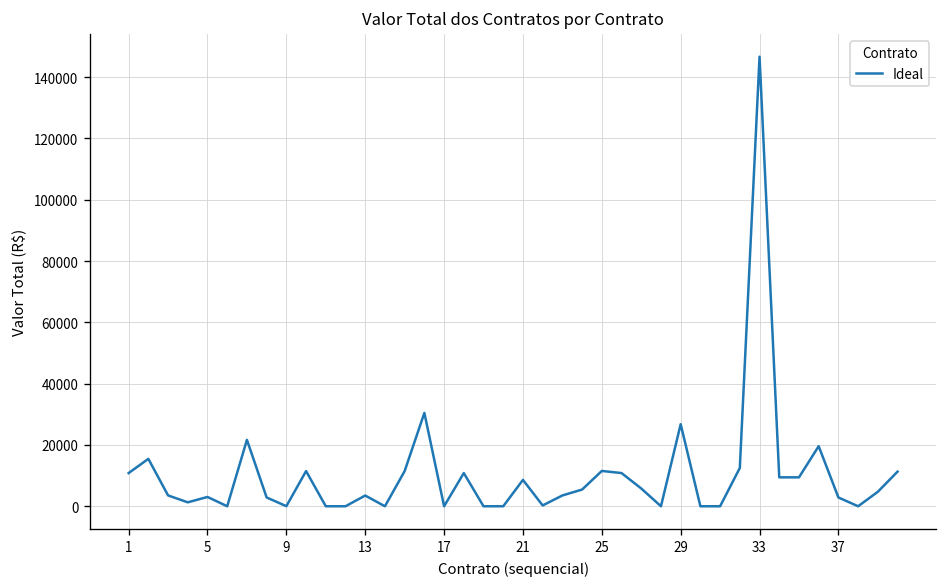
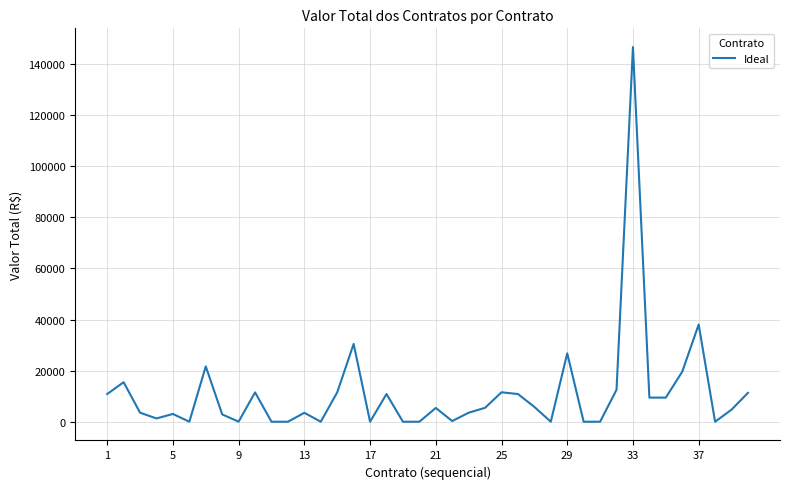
21: 9000 -> 5000
37: 3000 -> 38000
